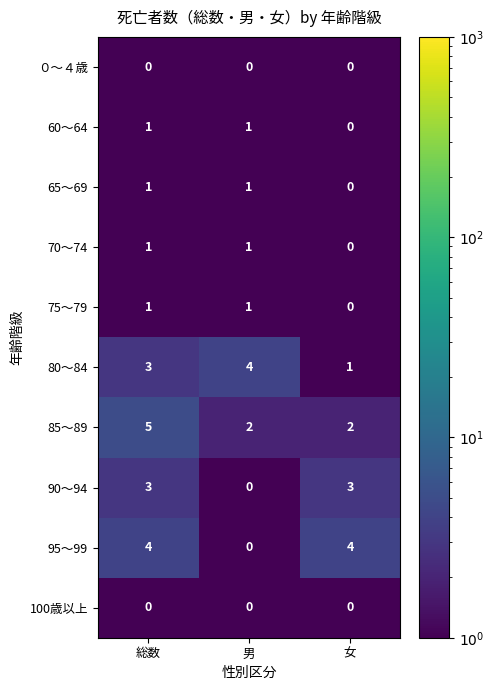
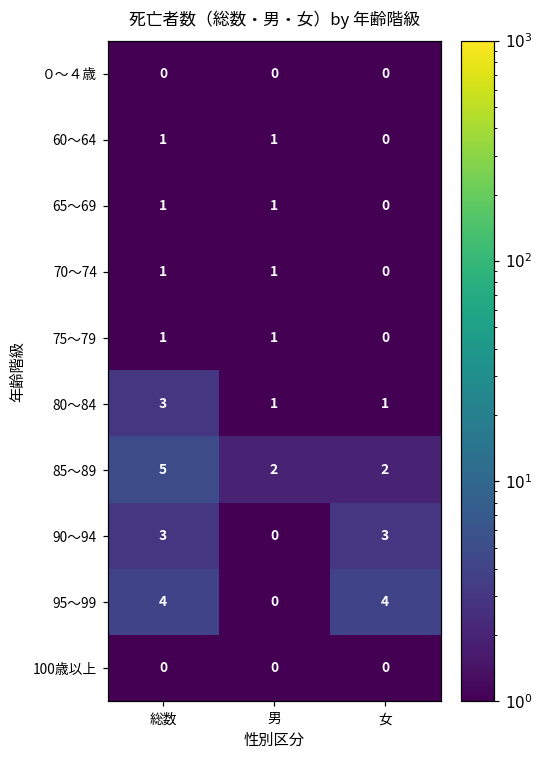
80～84, 男: 4 -> 1
